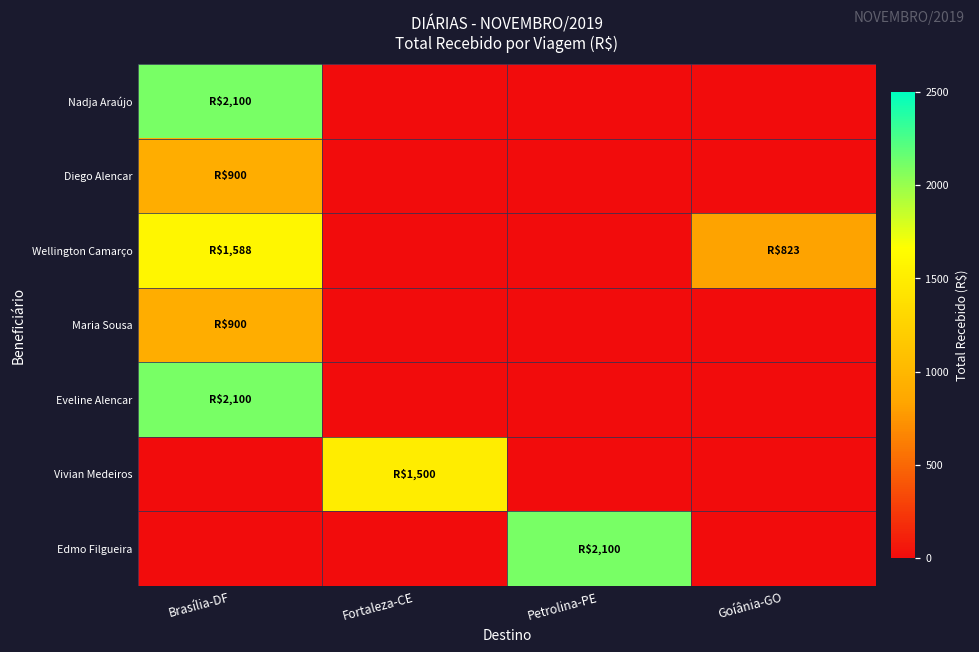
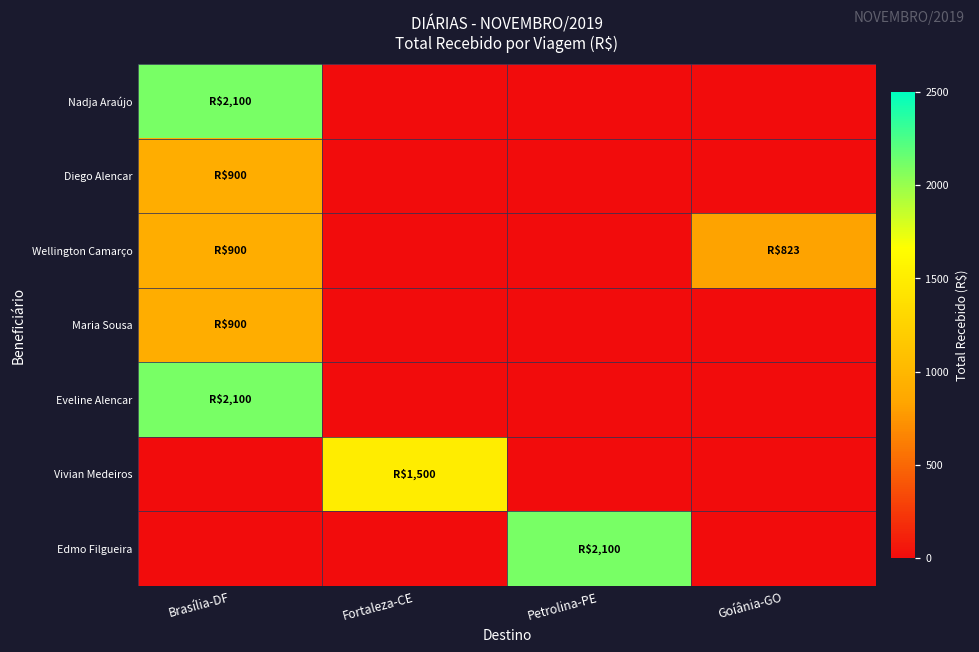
Wellington Camarço, Brasília-DF: $1,588 -> $900
